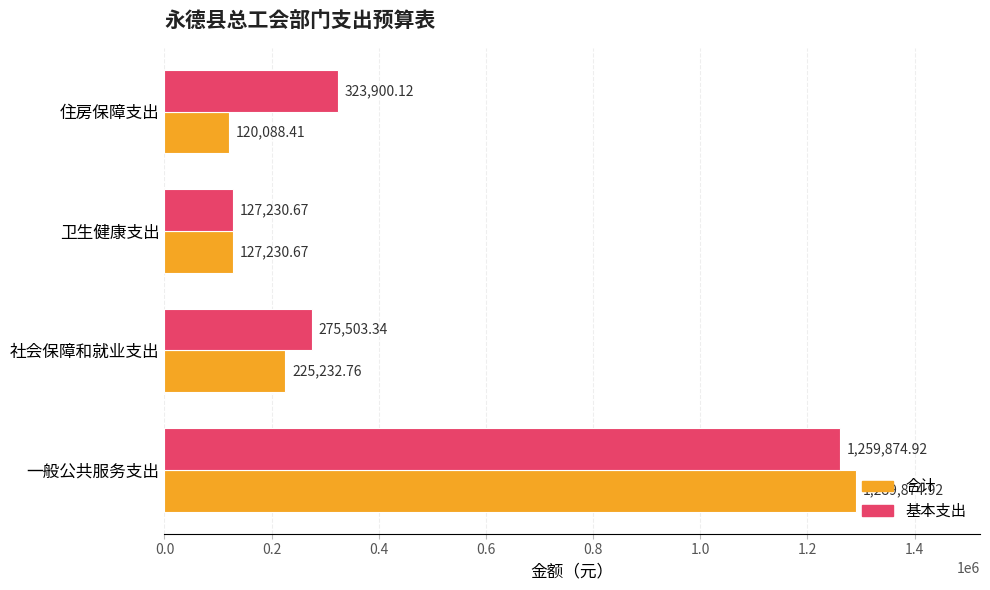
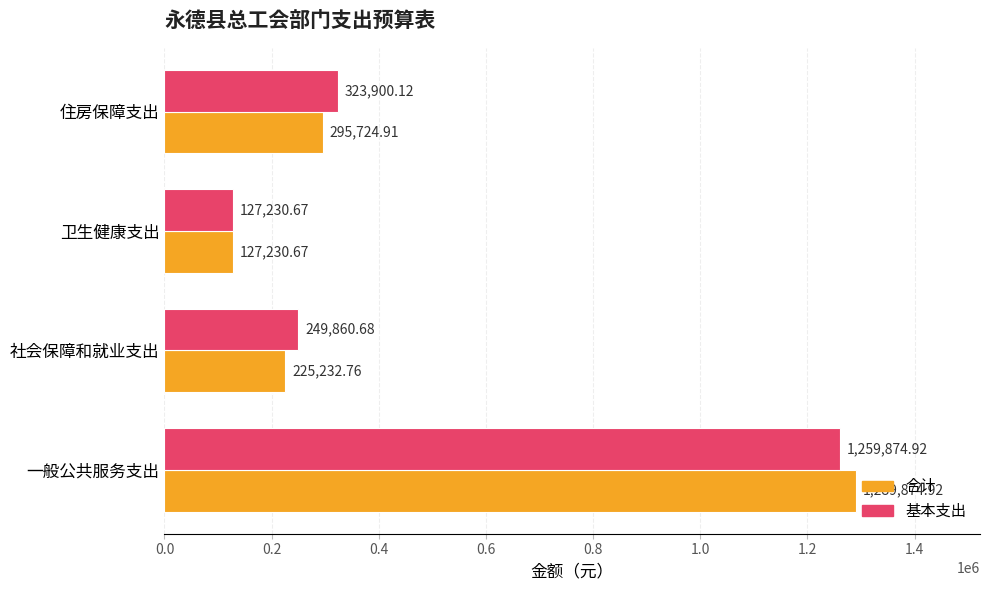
合计, 住房保障支出: 120,088.41 -> 295,724.91
基本支出, 社会保障和就业支出: 275,503.34 -> 249,860.68
